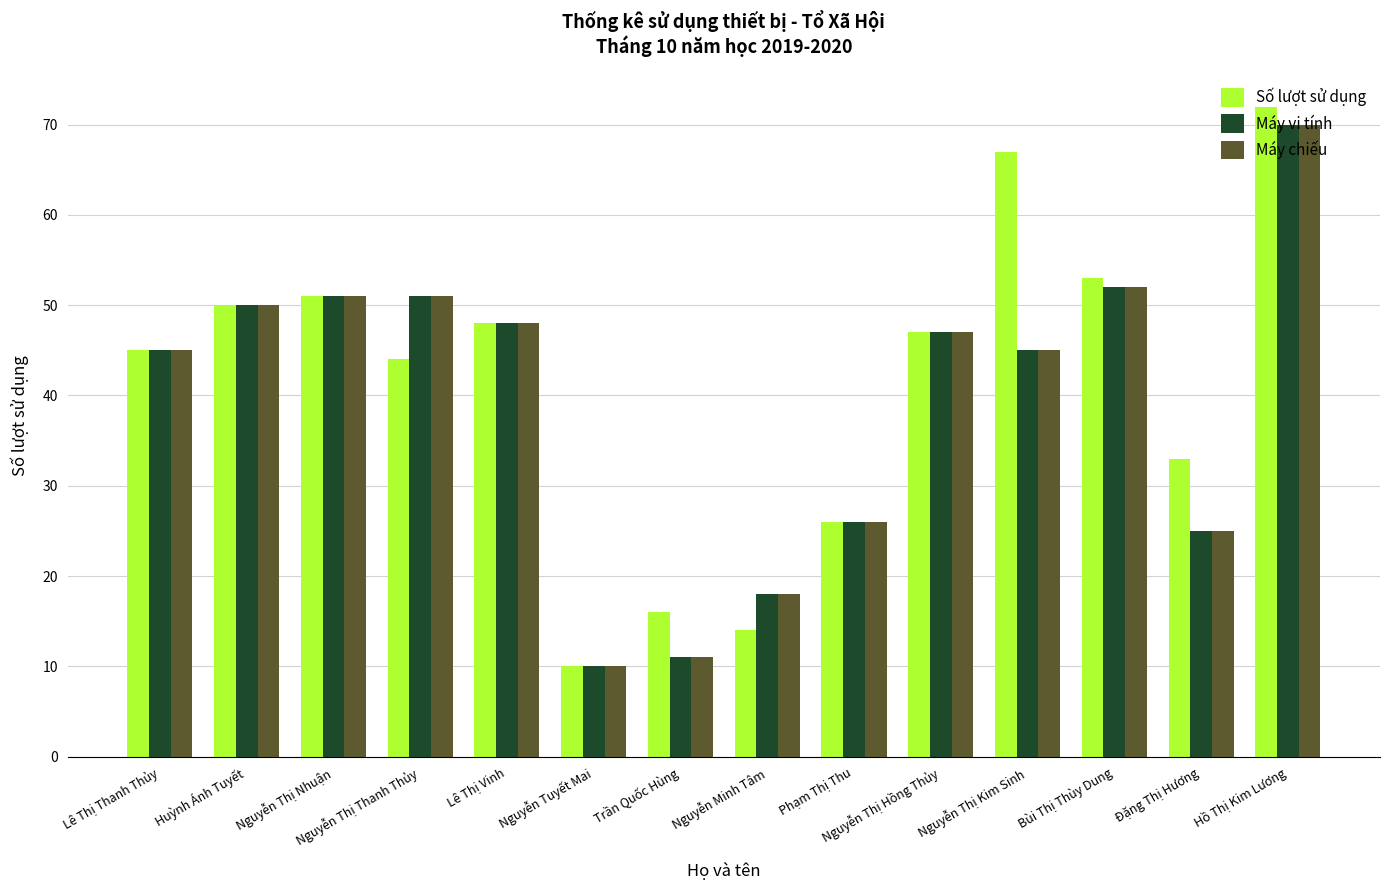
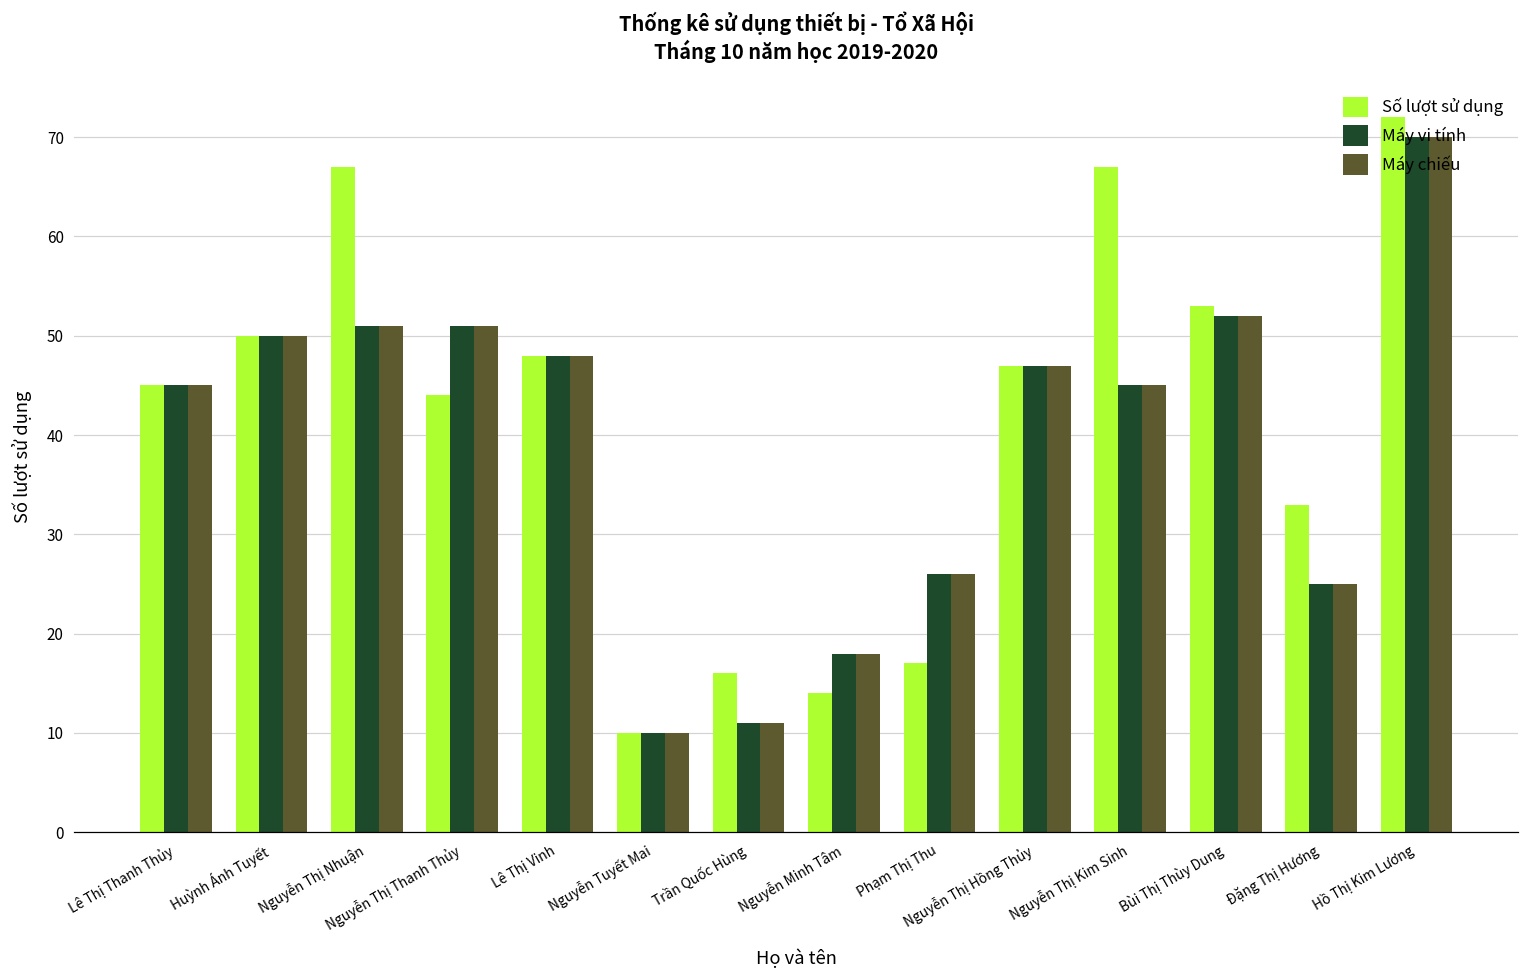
Số lượt sử dụng, Nguyễn Thị Nhuận: 51 -> 67
Số lượt sử dụng, Phạm Thị Thu: 26 -> 17
